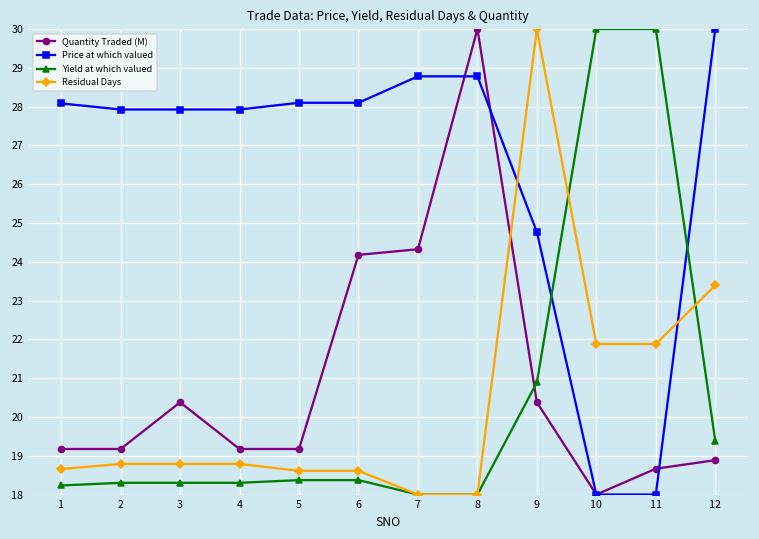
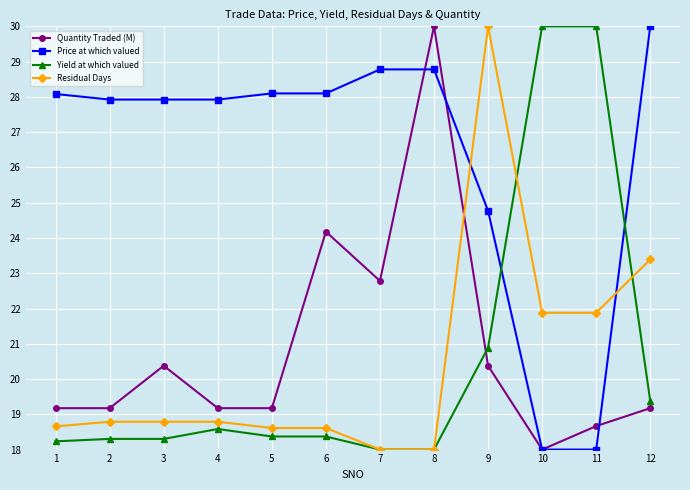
Yield at which valued, 4: 18.3 -> 18.6
Quantity Traded (M), 7: 24.3 -> 22.8
Quantity Traded (M), 12: 18.9 -> 19.2
